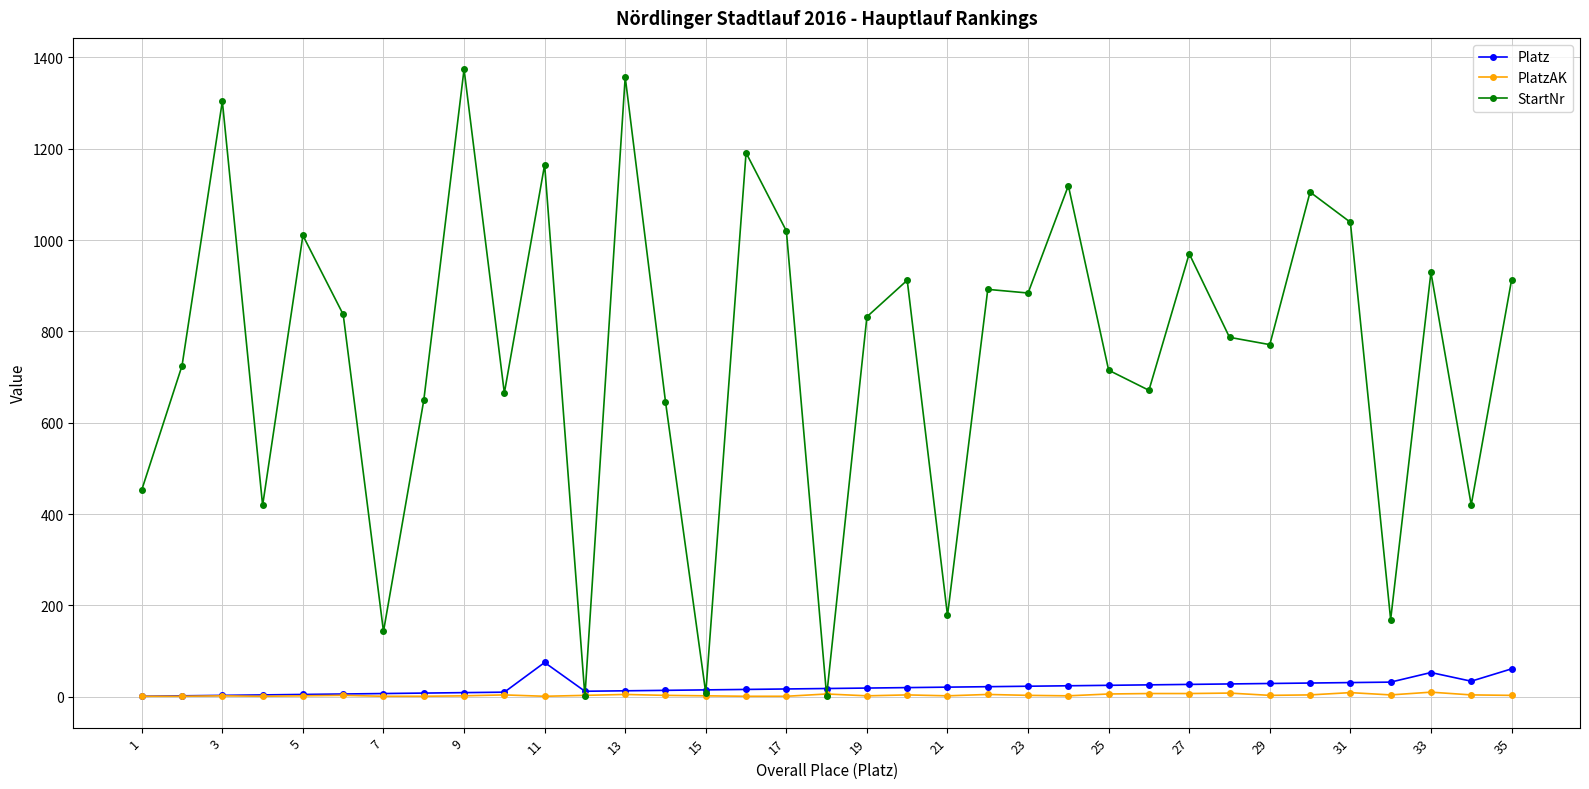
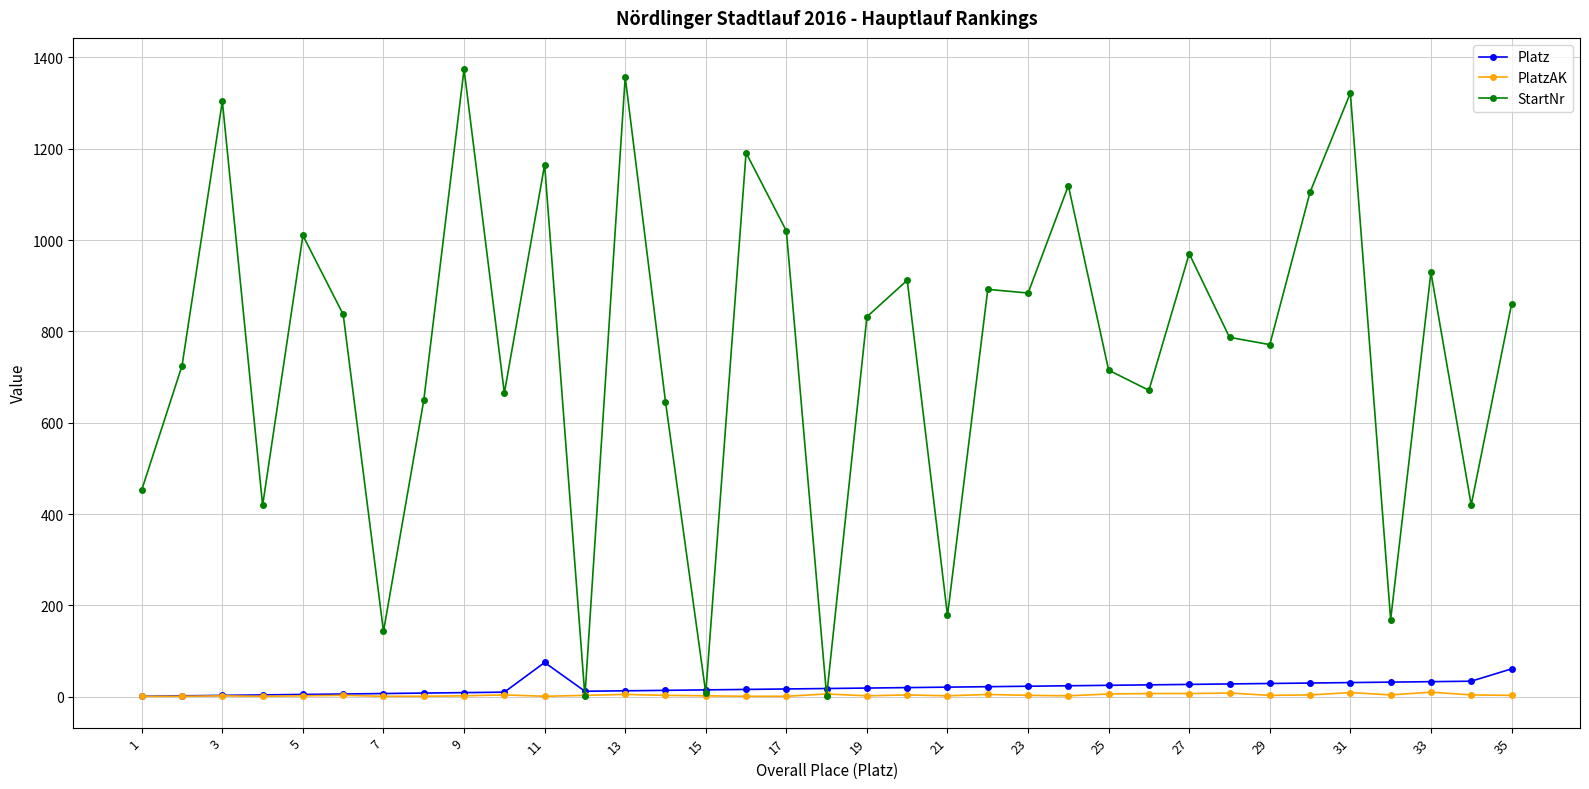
StartNr, 31: 1040 -> 1320
Platz, 33: 50 -> 30
StartNr, 35: 910 -> 860
